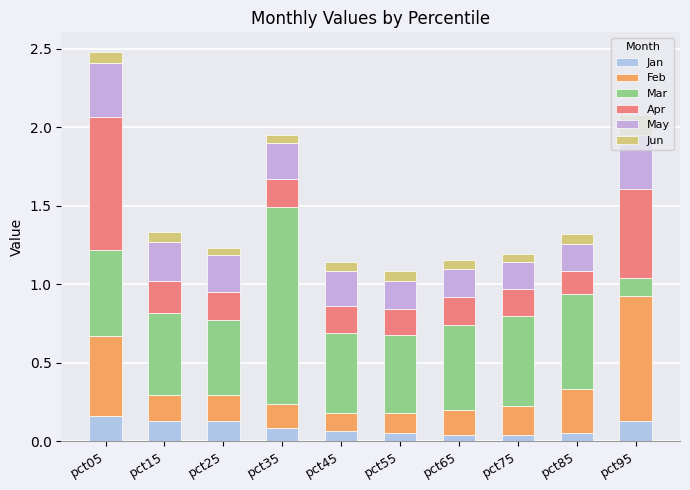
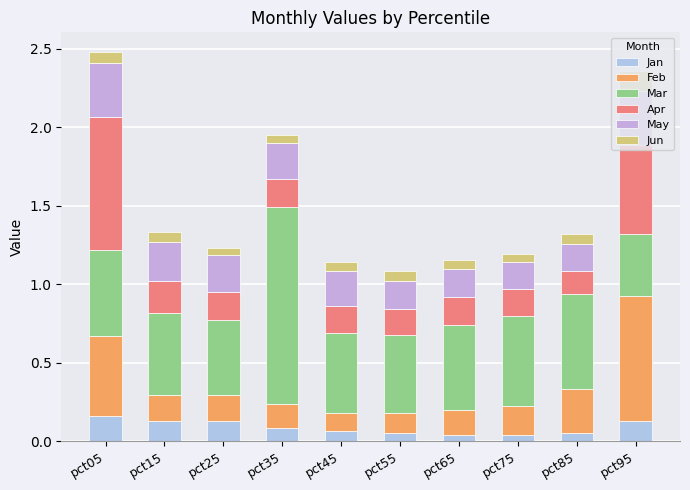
Mar, pct95: 0.11 -> 0.39
